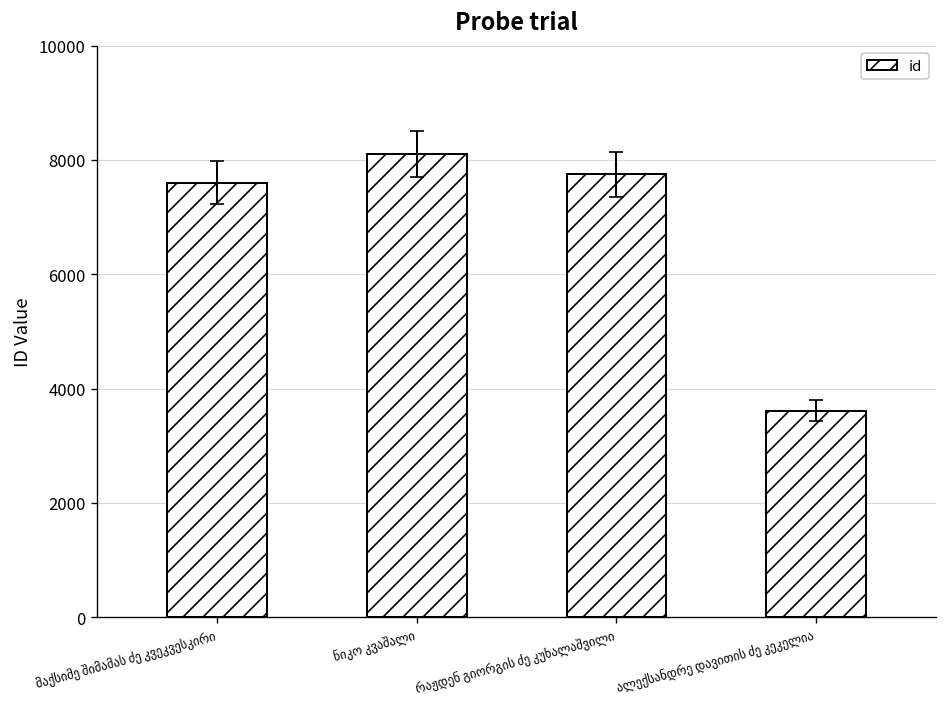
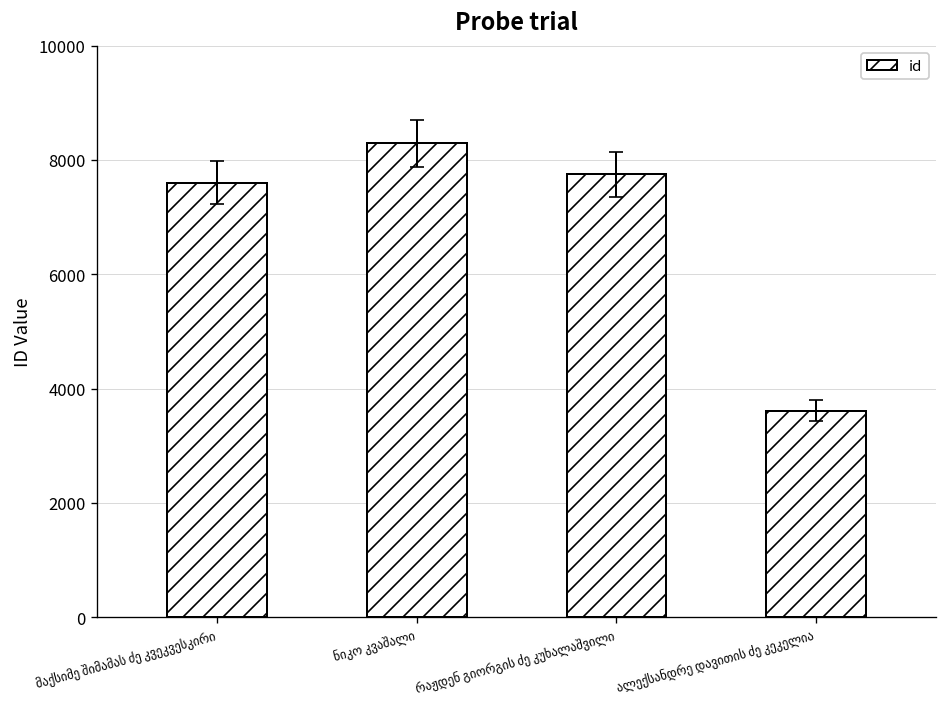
id, ნიკო კვაშალი: 8100 -> 8300
